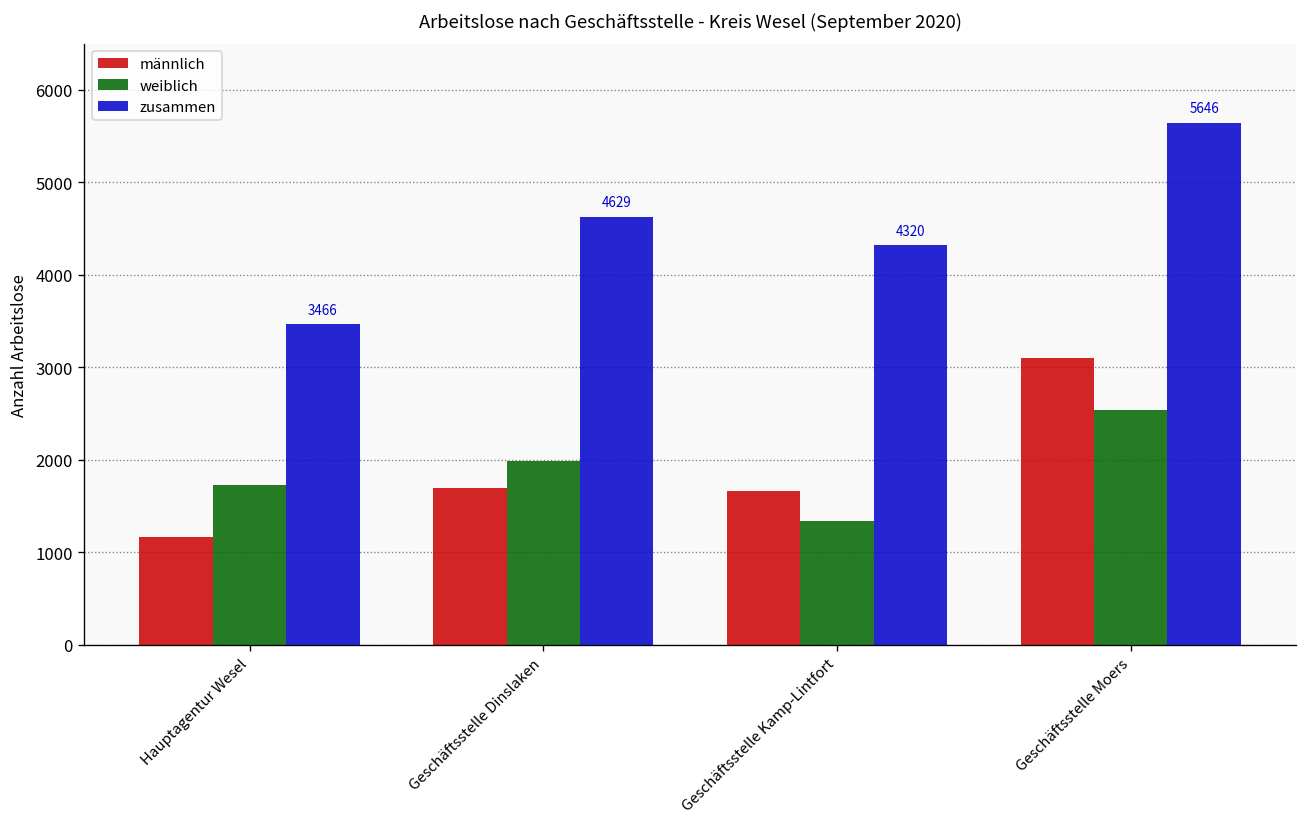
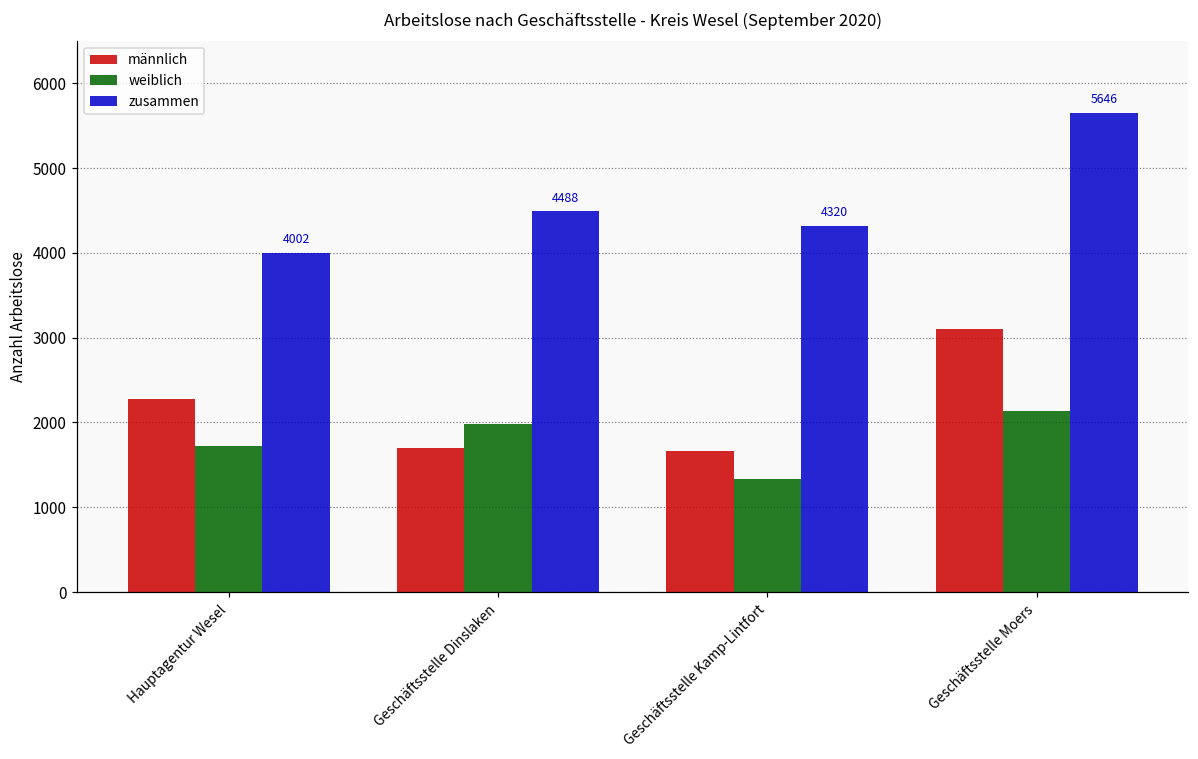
männlich, Hauptagentur Wesel: 1200 -> 2300
zusammen, Hauptagentur Wesel: 3466 -> 4002
zusammen, Geschäftsstelle Dinslaken: 4629 -> 4488
weiblich, Geschäftsstelle Moers: 2500 -> 2100
